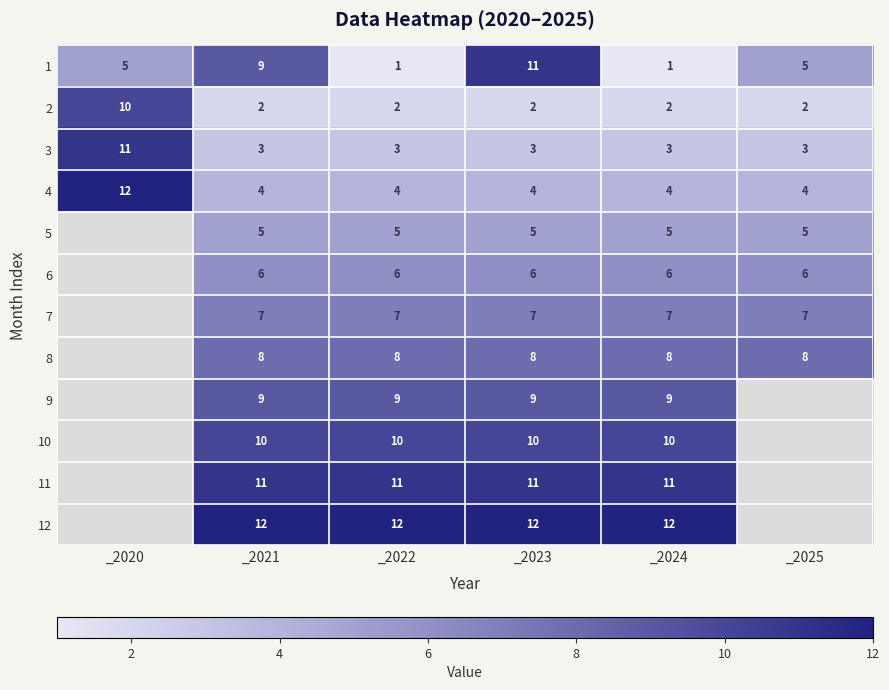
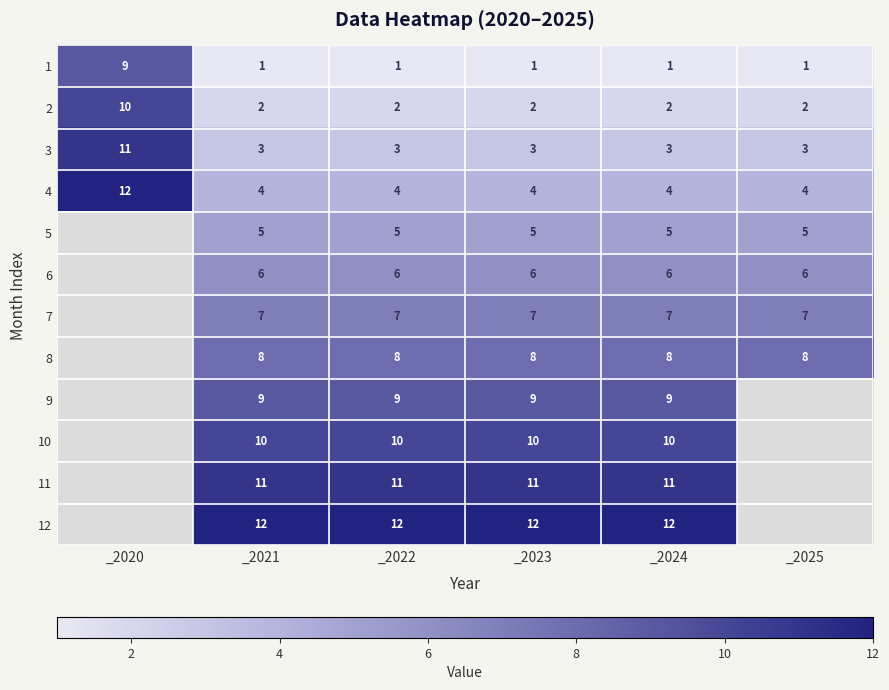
1, _2020: 5 -> 9
1, _2021: 9 -> 1
1, _2023: 11 -> 1
1, _2025: 5 -> 1
